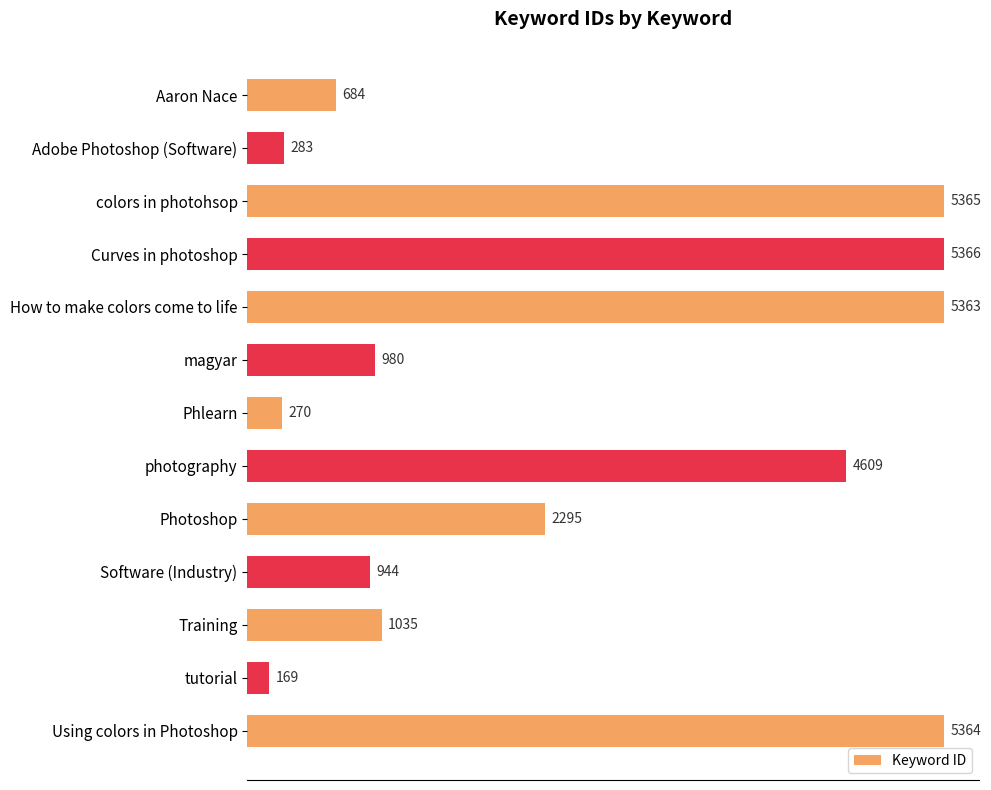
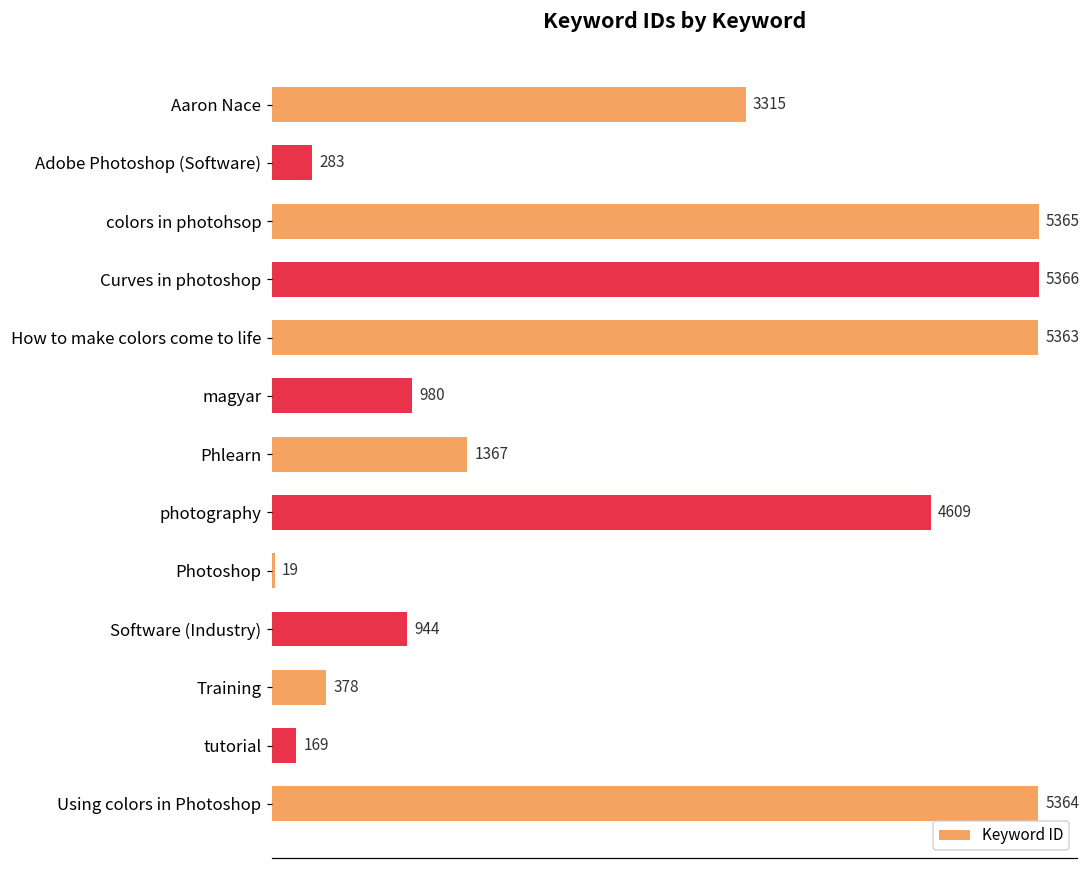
Aaron Nace: 684 -> 3315
Phlearn: 270 -> 1367
Photoshop: 2295 -> 19
Training: 1035 -> 378
